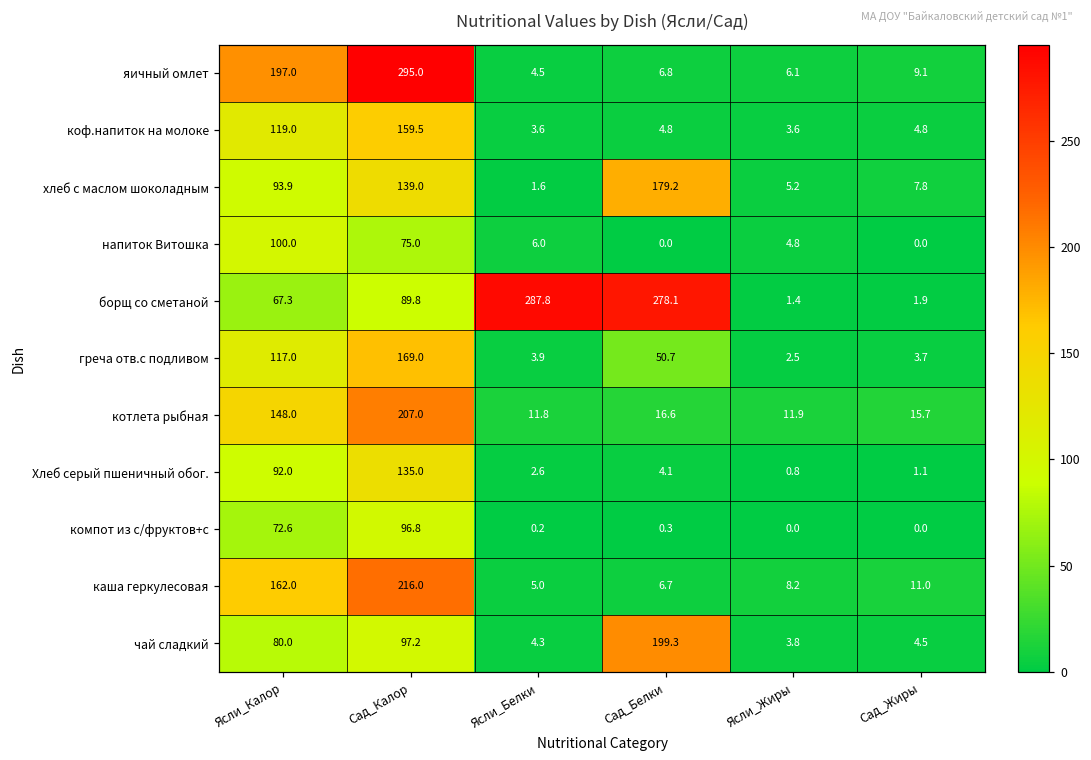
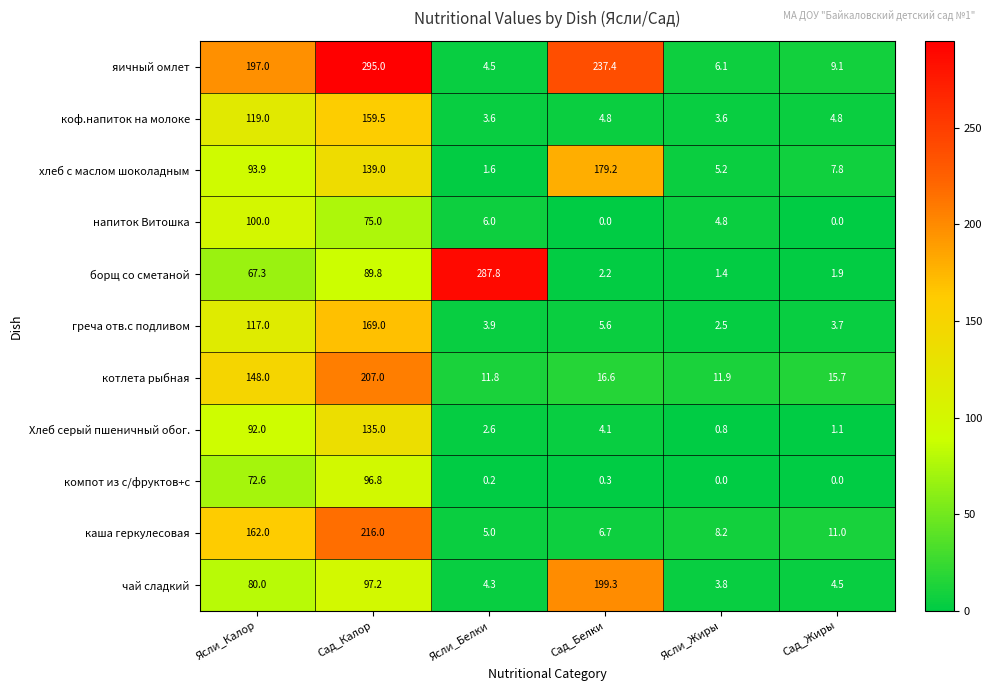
яичный омлет, Сад_Белки: 6.8 -> 237.4
борщ со сметаной, Сад_Белки: 278.1 -> 2.2
греча отв.с подливом, Сад_Белки: 50.7 -> 5.6
